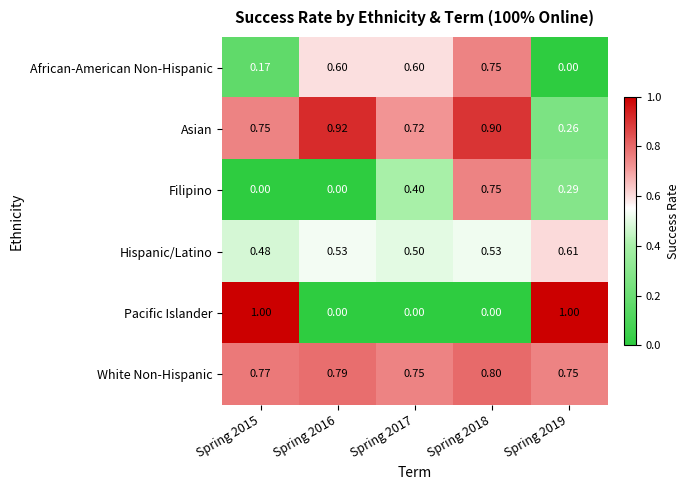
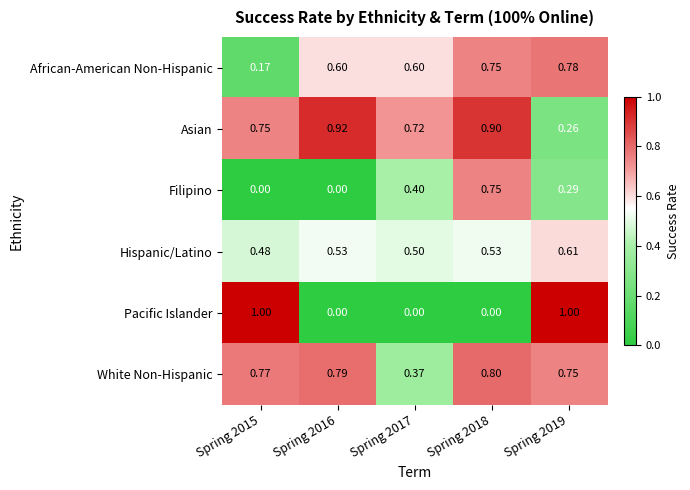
African-American Non-Hispanic, Spring 2019: 0.00 -> 0.78
White Non-Hispanic, Spring 2017: 0.75 -> 0.37
